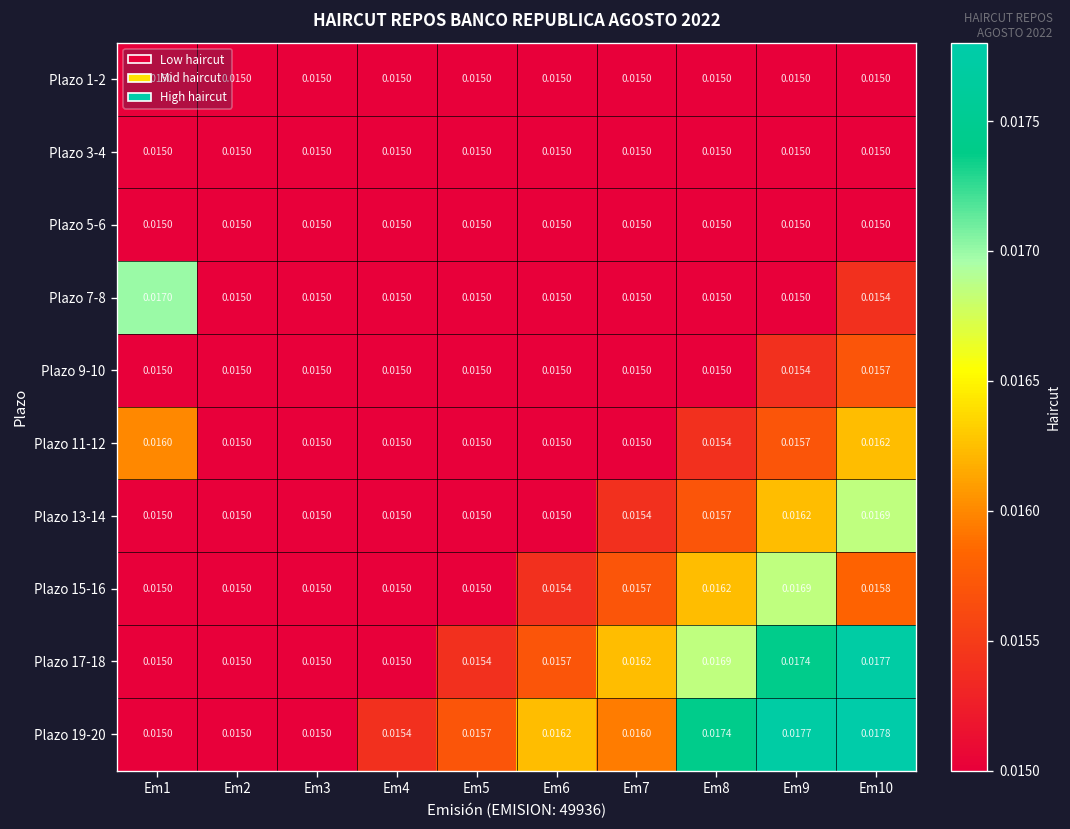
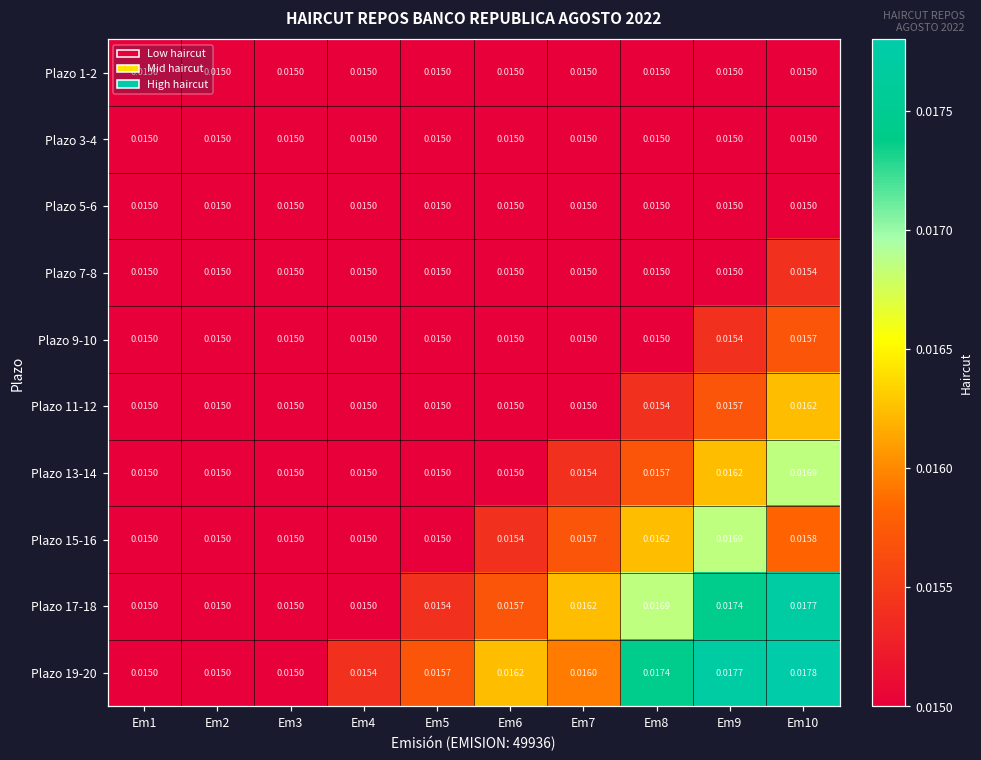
Plazo 7-8, Em1: 0.0170 -> 0.0150
Plazo 11-12, Em1: 0.0160 -> 0.0150
